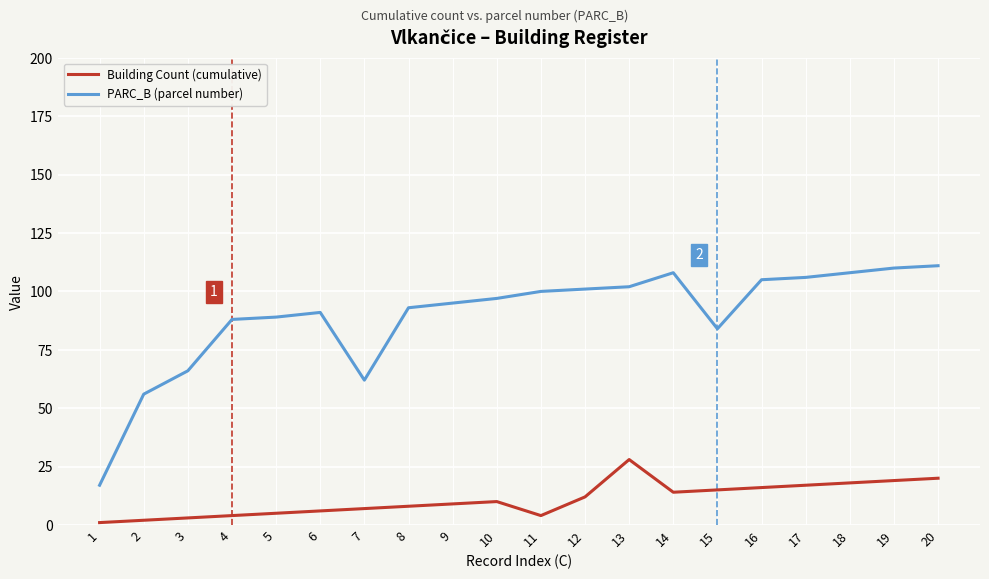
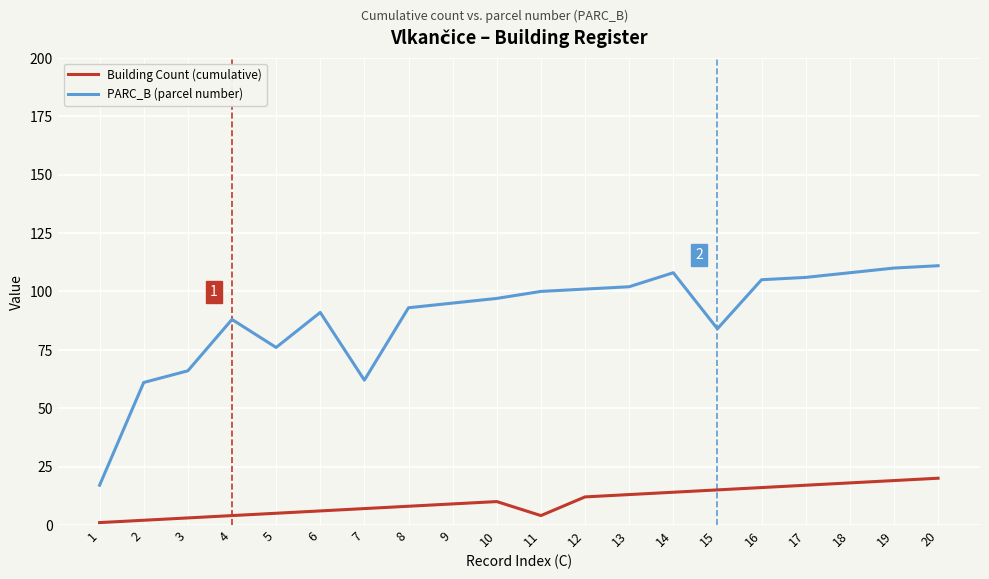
PARC_B (parcel number), 2: 56 -> 61
PARC_B (parcel number), 5: 89 -> 76
Building Count (cumulative), 13: 28 -> 13
